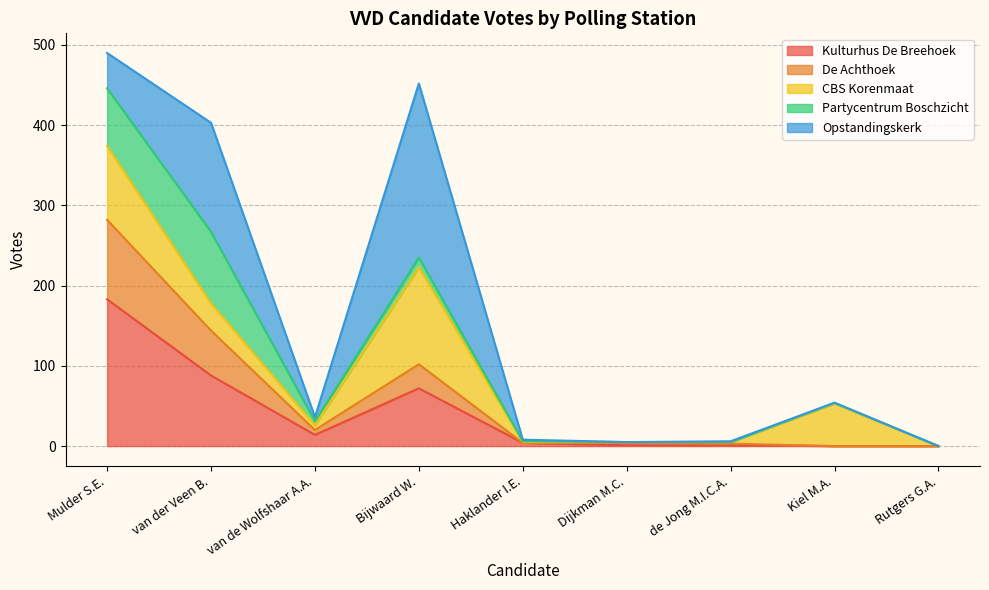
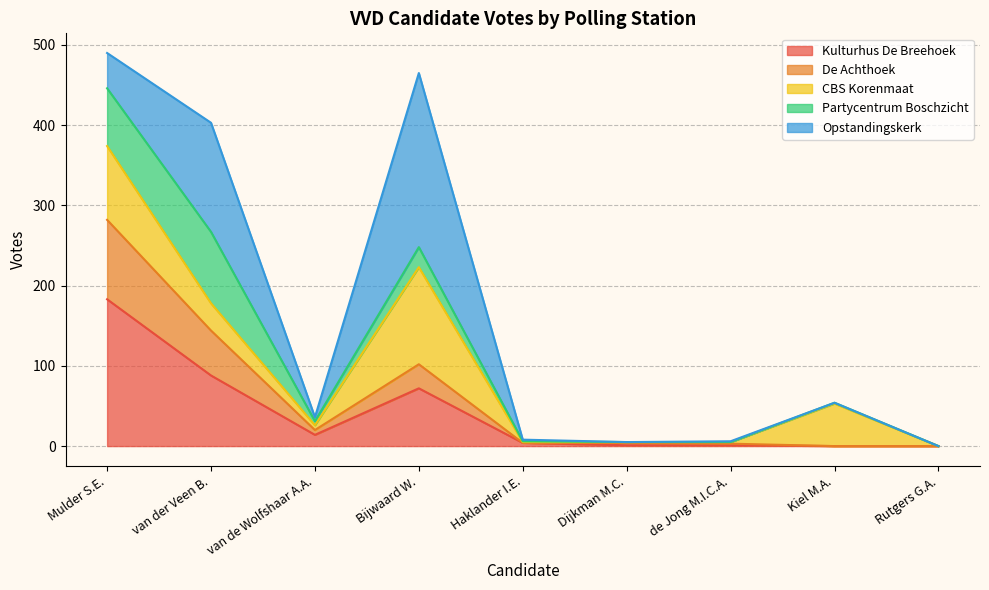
Partycentrum Boschzicht, Bijwaard W.: 10 -> 30
